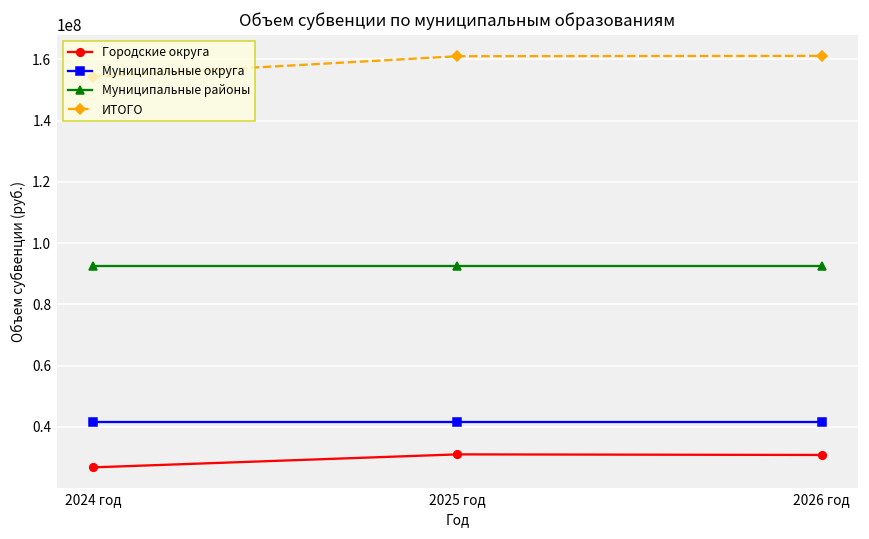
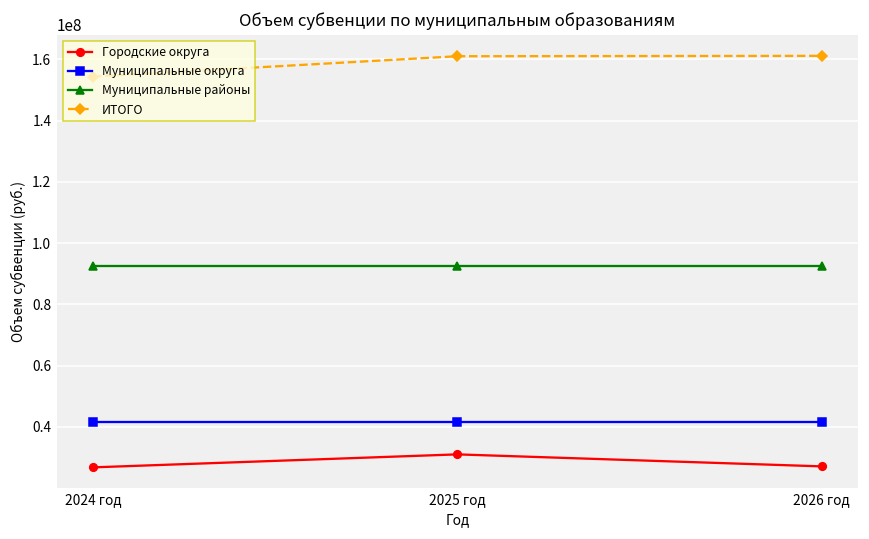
Городские округа, 2026 год: 31000000 -> 27000000
